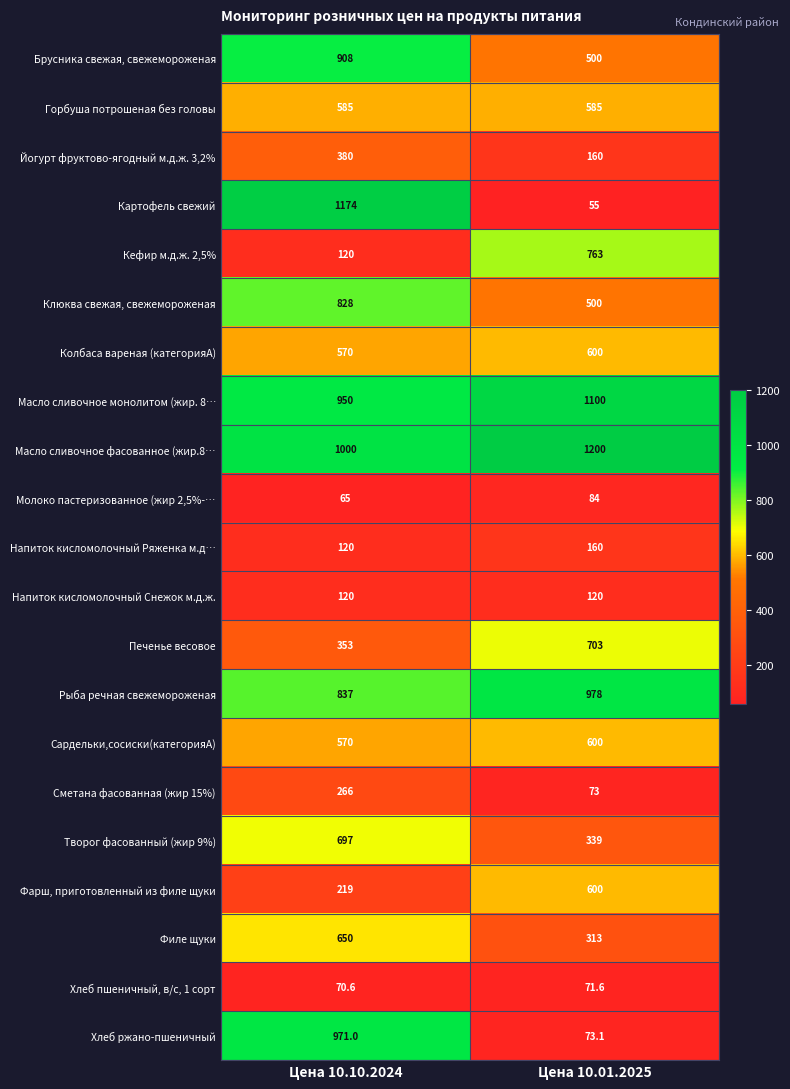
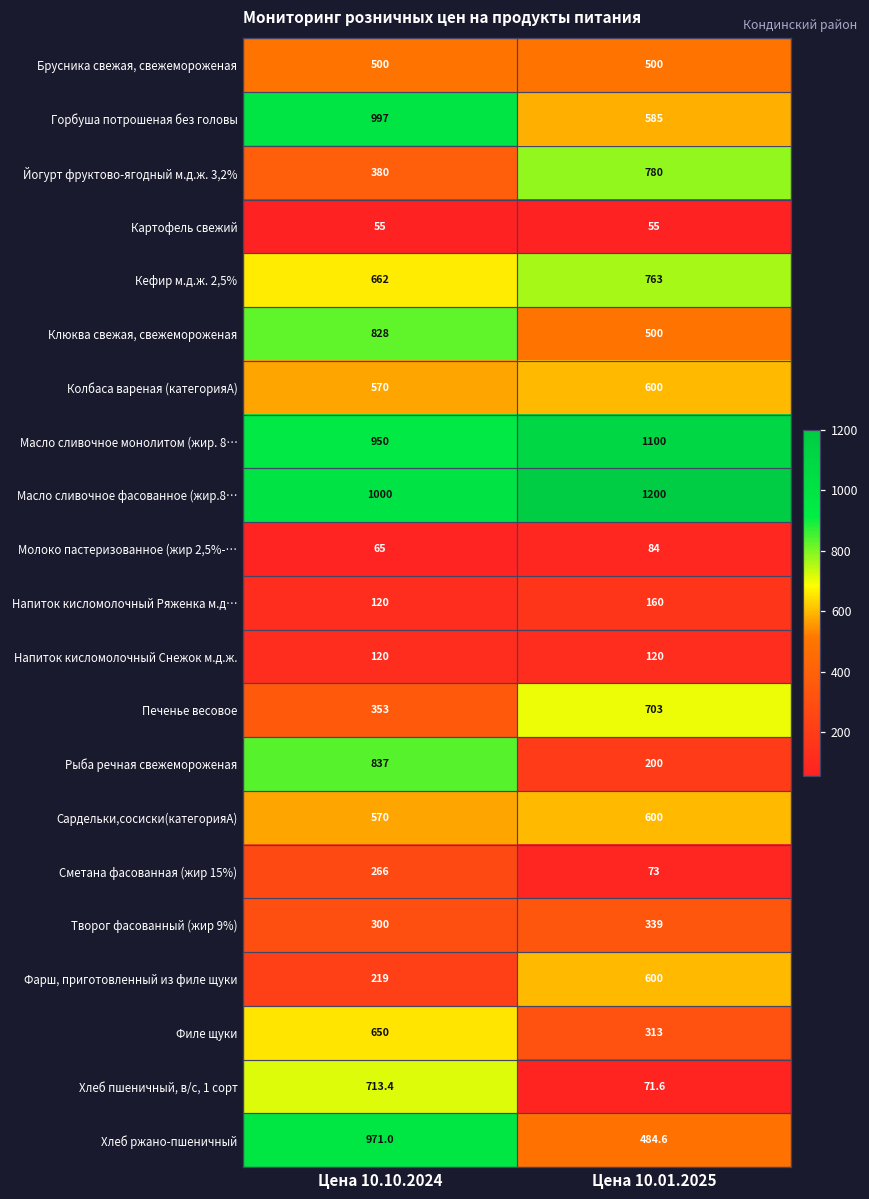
Брусника свежая, свежемороженая, Цена 10.10.2024: 908 -> 500
Горбуша потрошеная без головы, Цена 10.10.2024: 585 -> 997
Йогурт фруктово-ягодный м.д.ж. 3,2%, Цена 10.01.2025: 160 -> 780
Картофель свежий, Цена 10.10.2024: 1174 -> 55
Кефир м.д.ж. 2,5%, Цена 10.10.2024: 120 -> 662
Рыба речная свежемороженая, Цена 10.01.2025: 978 -> 200
Творог фасованный (жир 9%), Цена 10.10.2024: 697 -> 300
Хлеб пшеничный, в/с, 1 сорт, Цена 10.10.2024: 70.6 -> 713.4
Хлеб ржано-пшеничный, Цена 10.01.2025: 73.1 -> 484.6
